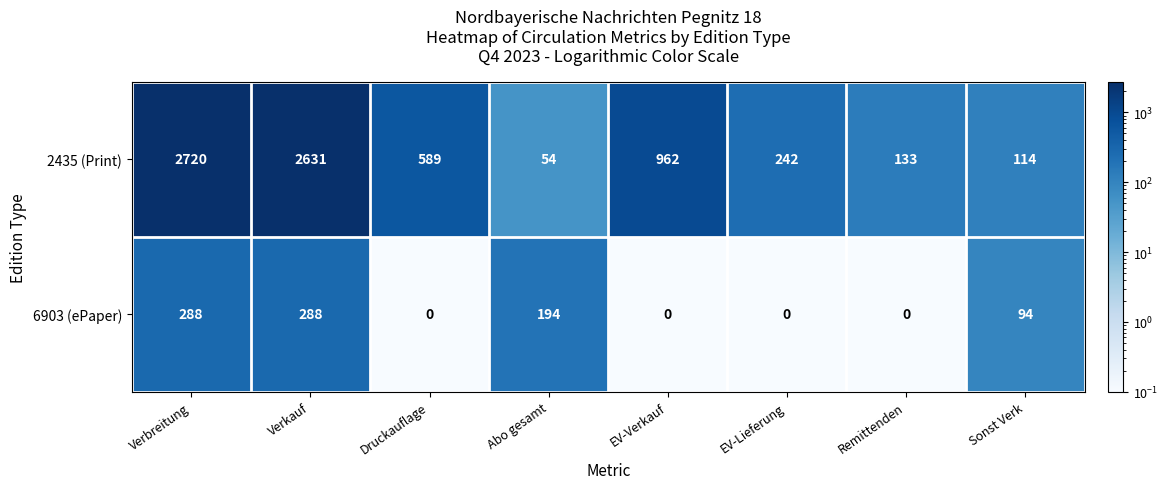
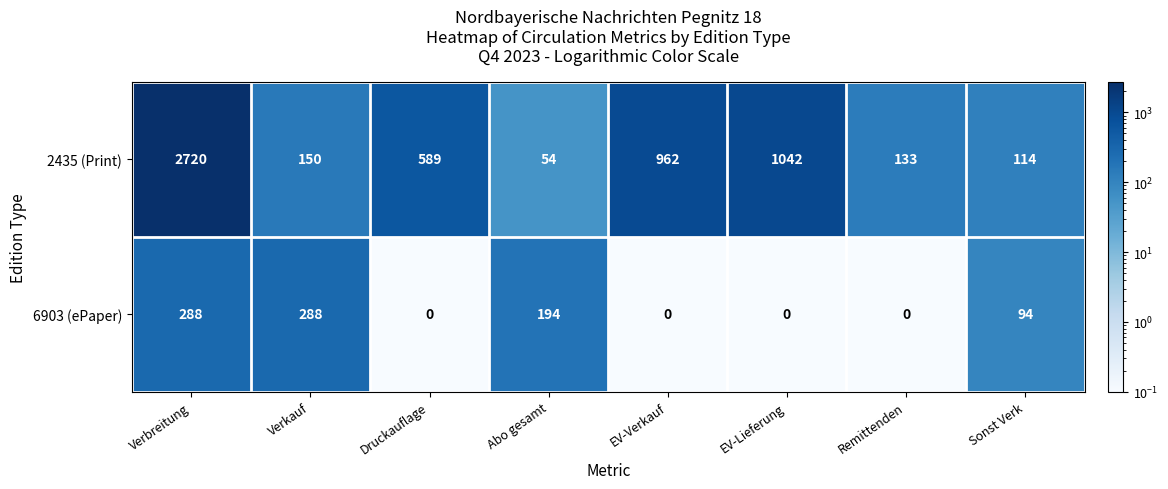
2435 (Print), Verkauf: 2631 -> 150
2435 (Print), EV-Lieferung: 242 -> 1042
